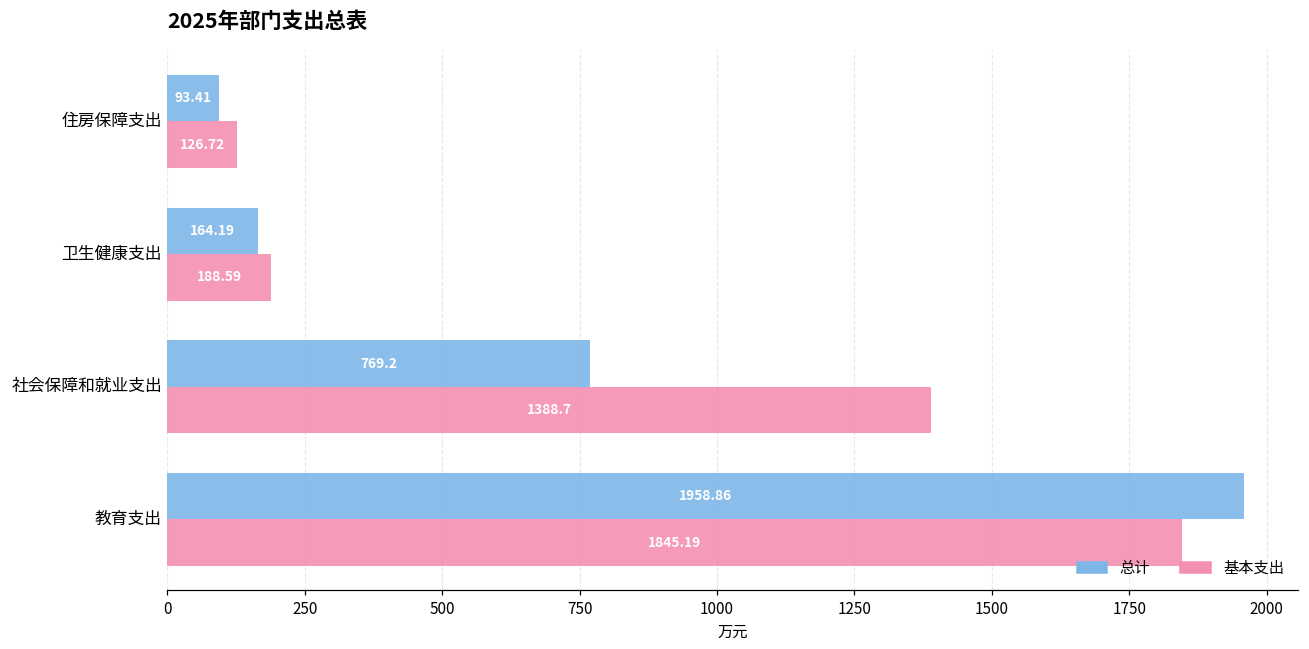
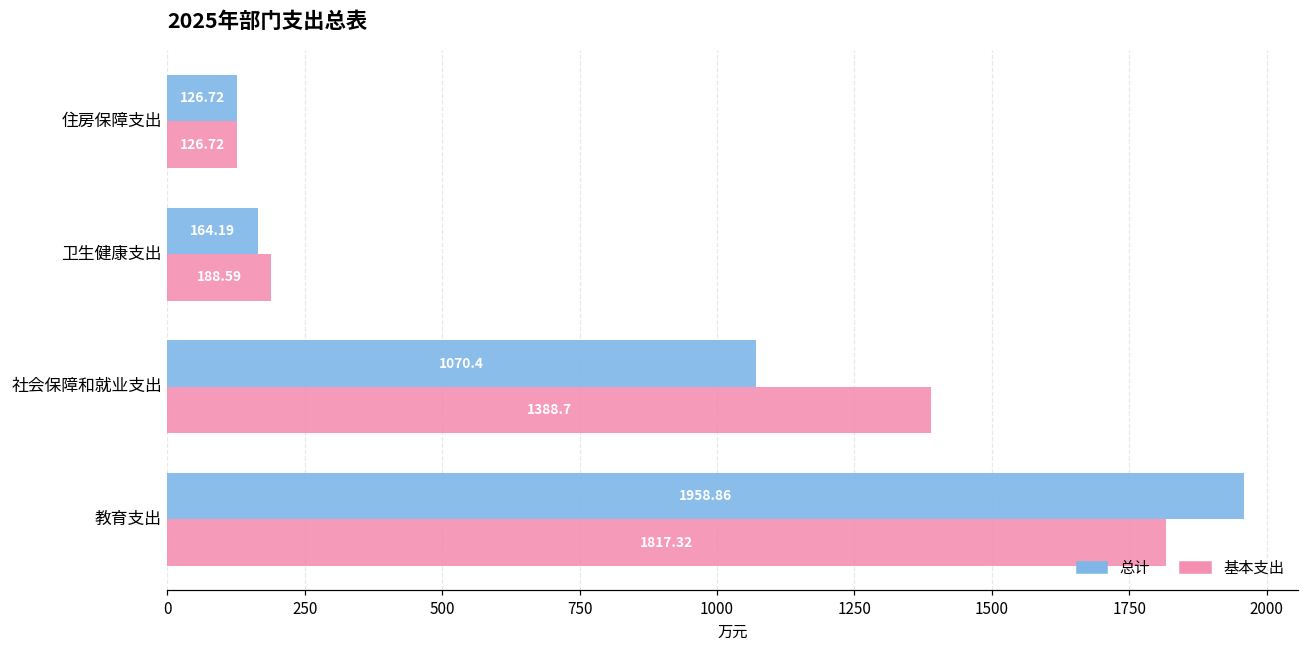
总计, 住房保障支出: 93.41 -> 126.72
总计, 社会保障和就业支出: 769.2 -> 1070.4
基本支出, 教育支出: 1845.19 -> 1817.32
